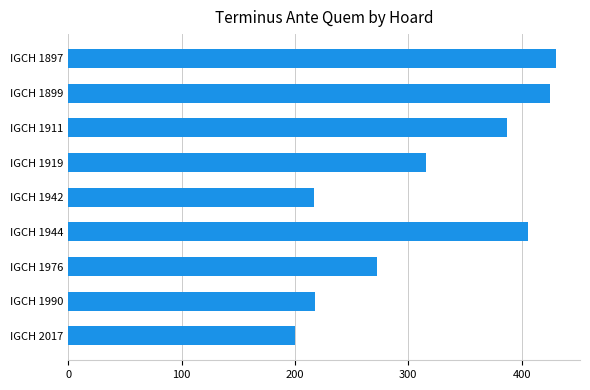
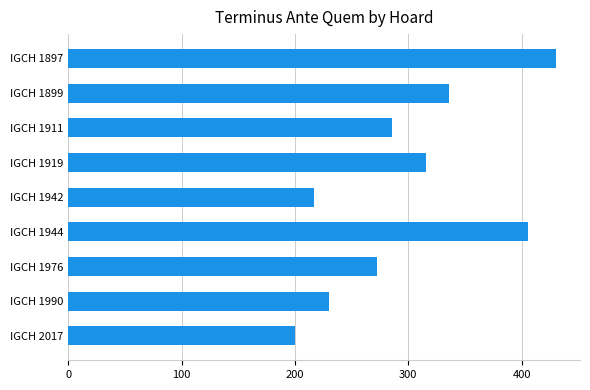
IGCH 1899: 425 -> 336
IGCH 1911: 387 -> 286
IGCH 1990: 218 -> 230
